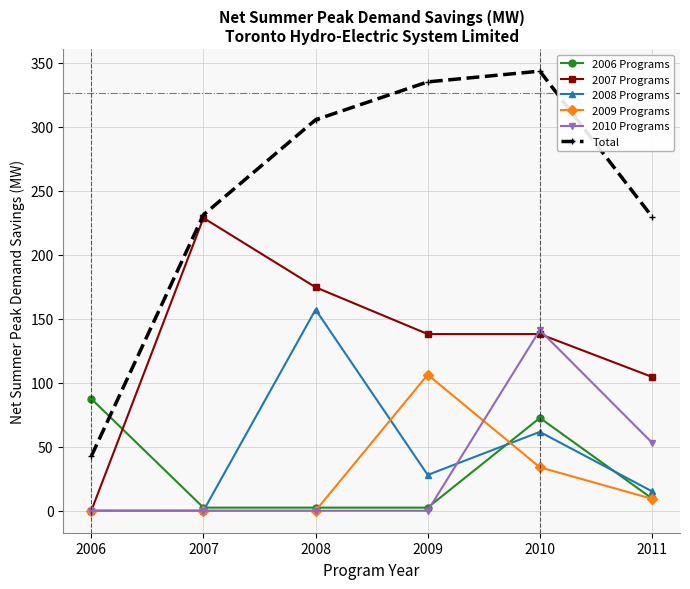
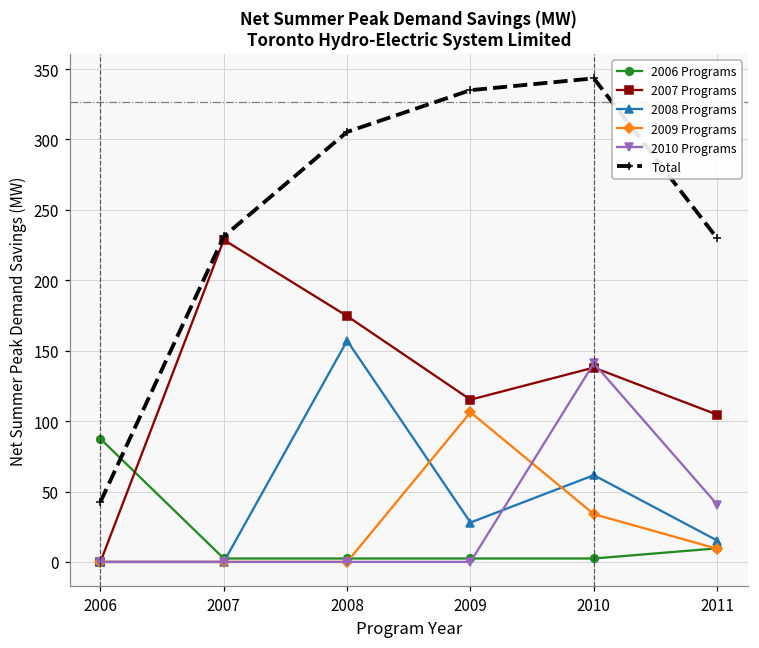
2007 Programs, 2009: 138 -> 115
2006 Programs, 2010: 73 -> 2
2010 Programs, 2011: 53 -> 41
